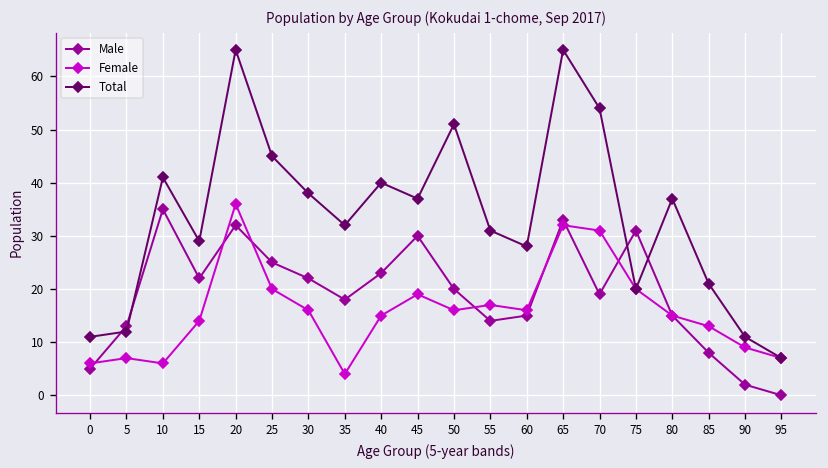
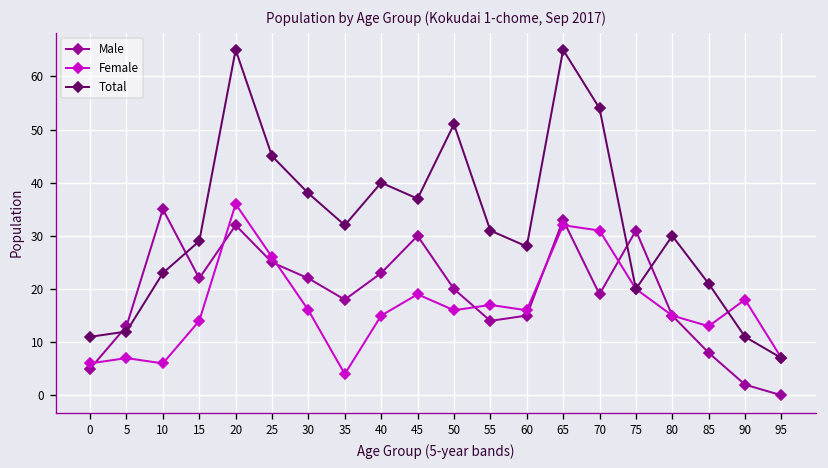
Total, 10: 41 -> 23
Female, 25: 20 -> 26
Total, 80: 37 -> 30
Female, 90: 9 -> 18
